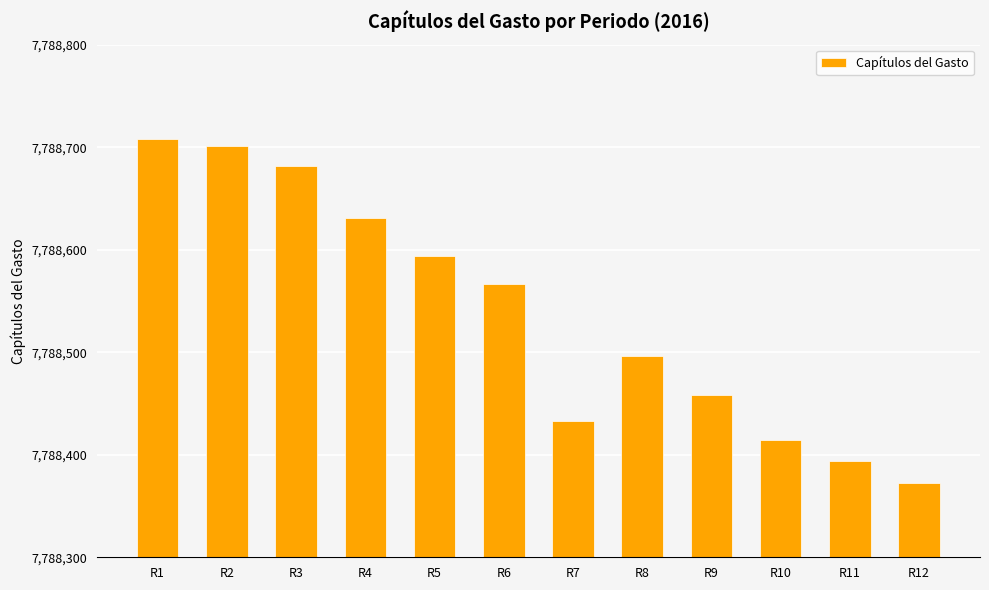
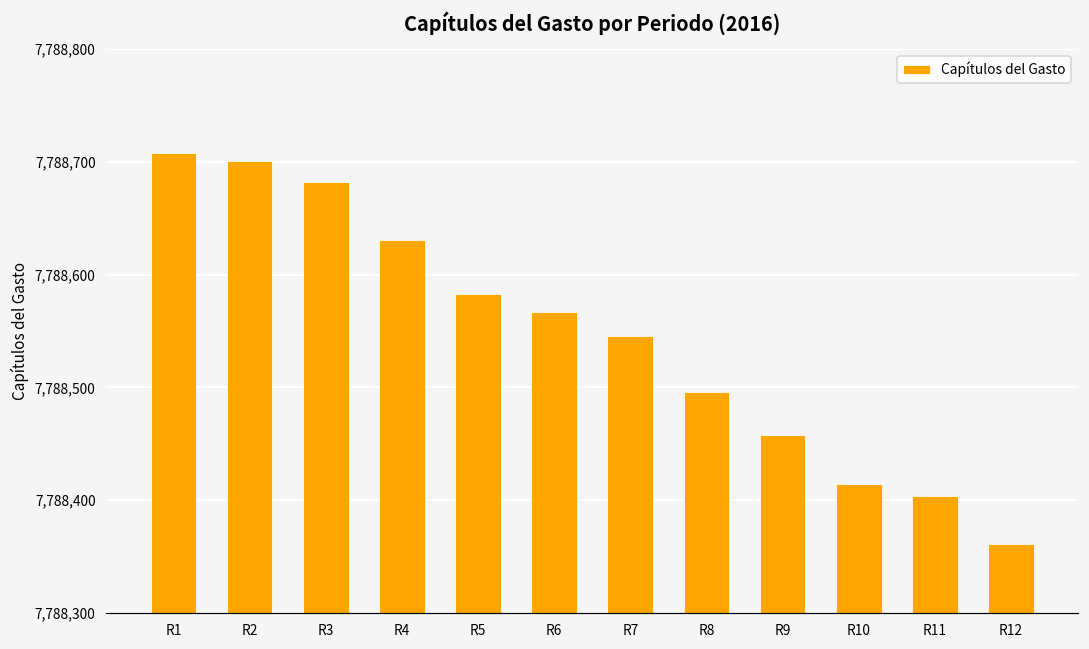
R5: 7,788,594 -> 7,788,583
R7: 7,788,433 -> 7,788,546
R11: 7,788,394 -> 7,788,404
R12: 7,788,372 -> 7,788,361
